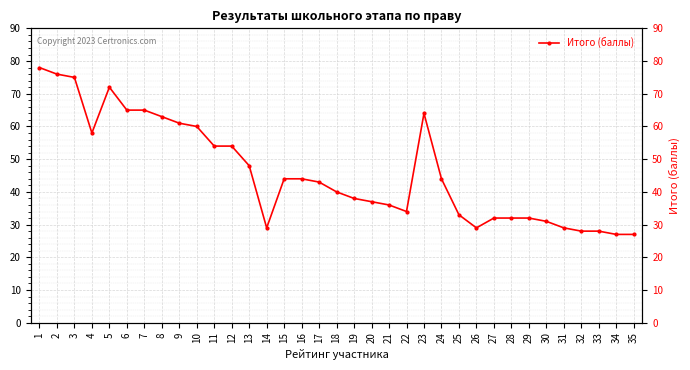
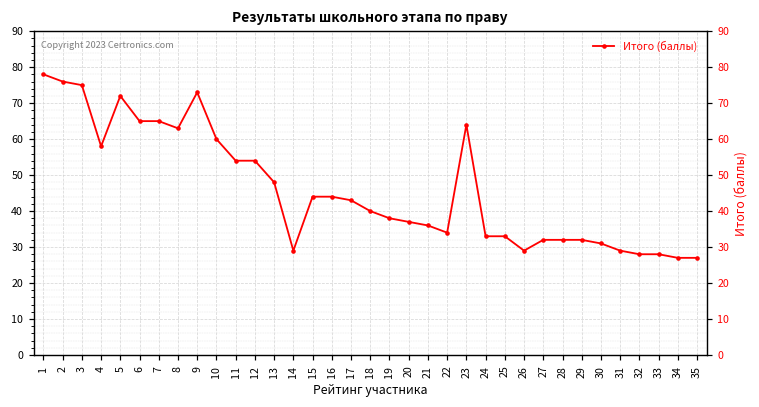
9: 61 -> 73
24: 44 -> 33
